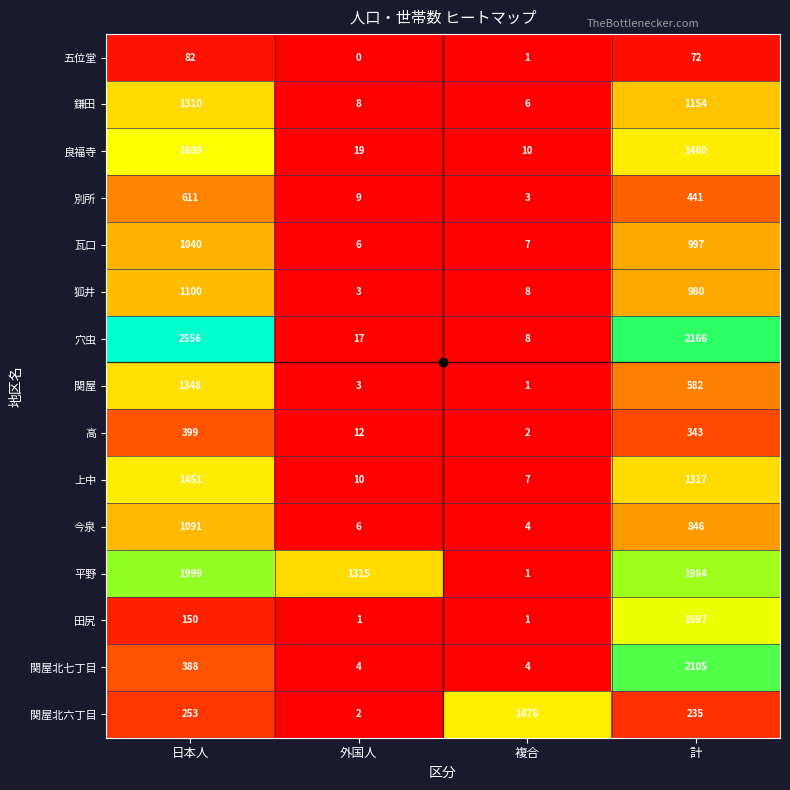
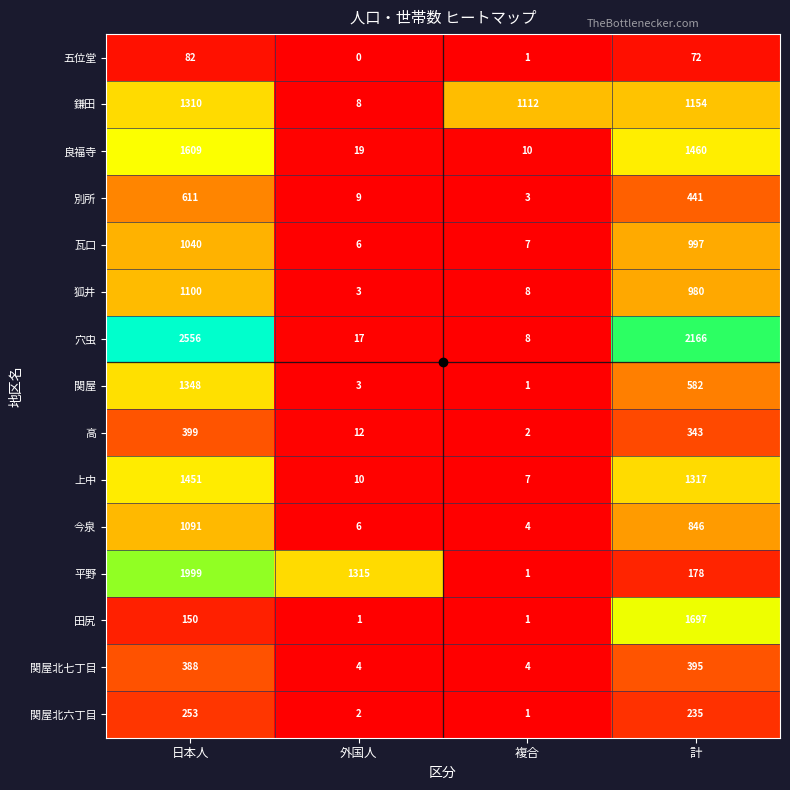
鎌田, 複合: 6 -> 1112
平野, 計: 1984 -> 178
関屋北七丁目, 計: 2105 -> 395
関屋北六丁目, 複合: 1478 -> 1
